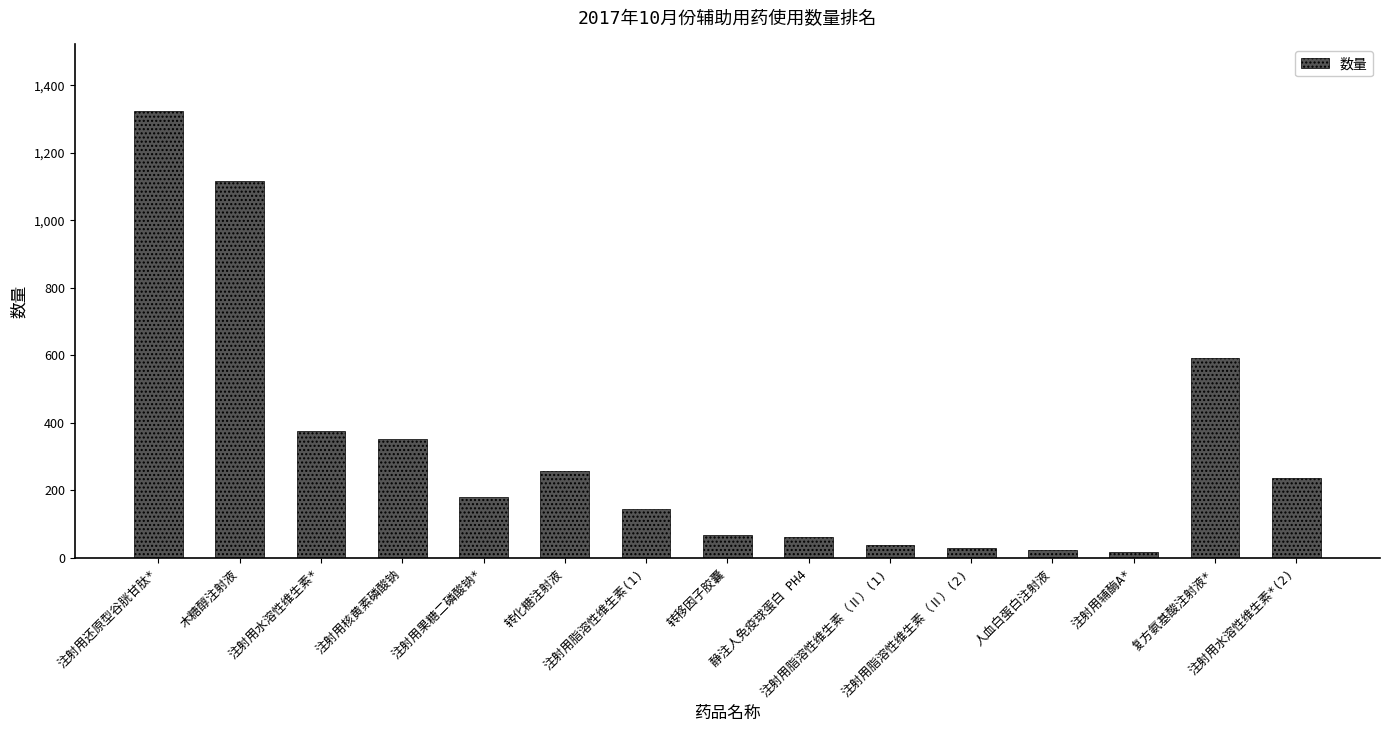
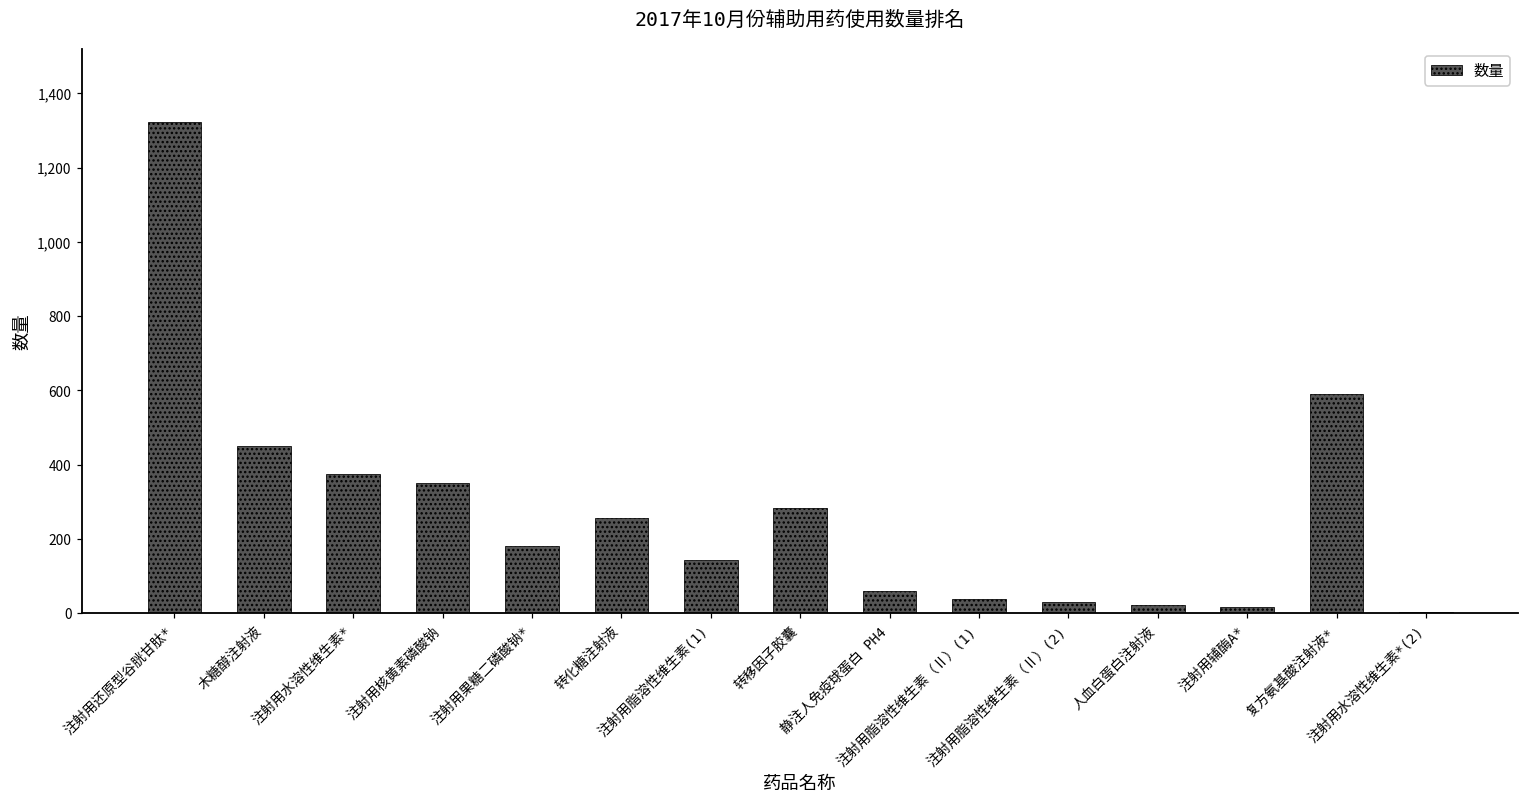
木糖醇注射液: 1,120 -> 450
转移因子胶囊: 70 -> 280
注射用水溶性维生素*(2): 240 -> 0
